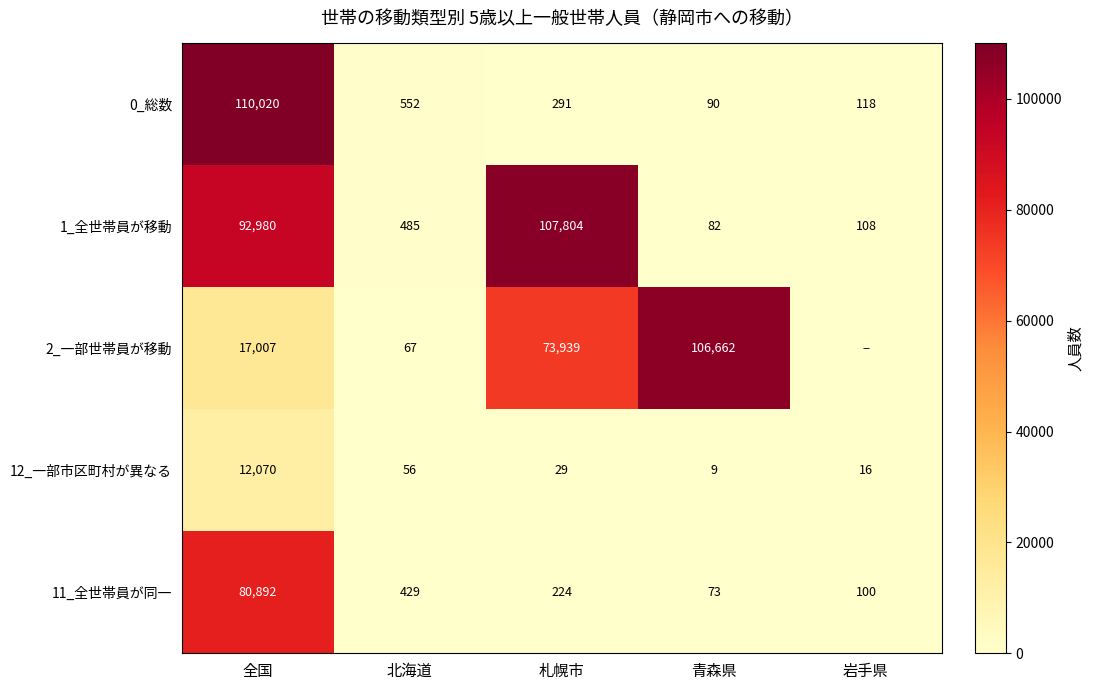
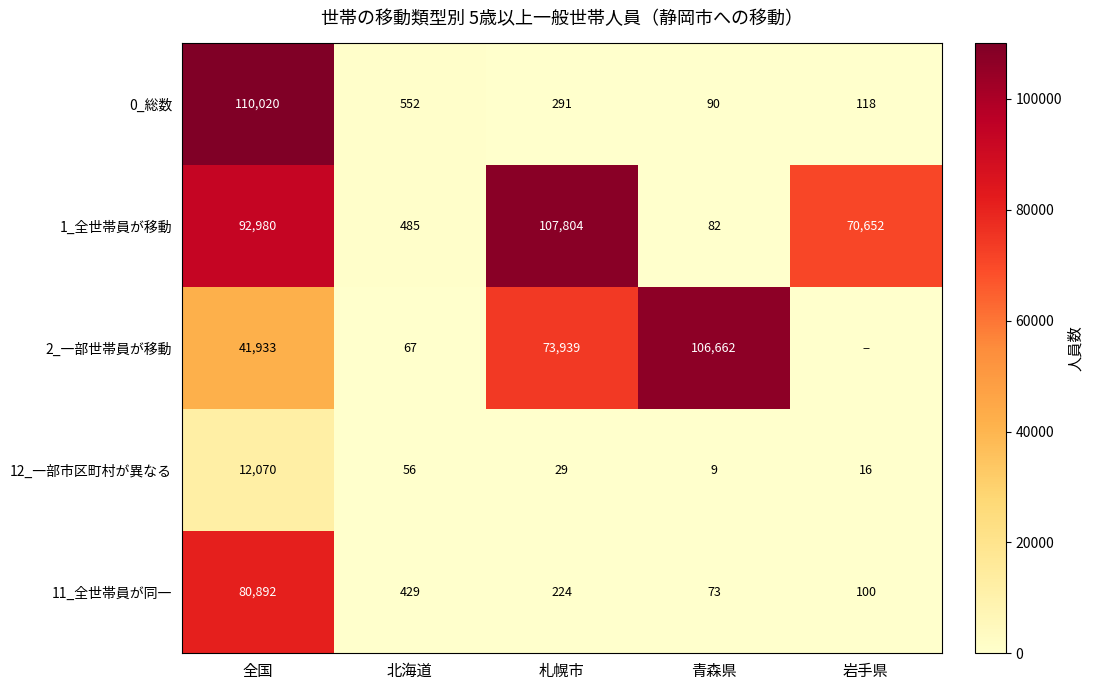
1_全世帯員が移動, 岩手県: 108 -> 70,652
2_一部世帯員が移動, 全国: 17,007 -> 41,933
